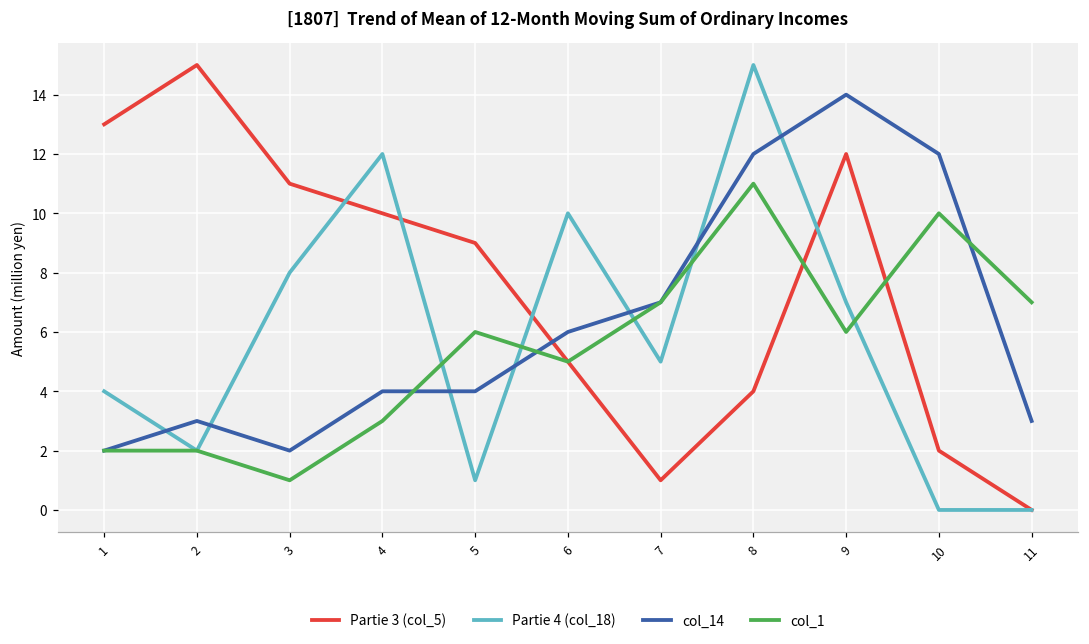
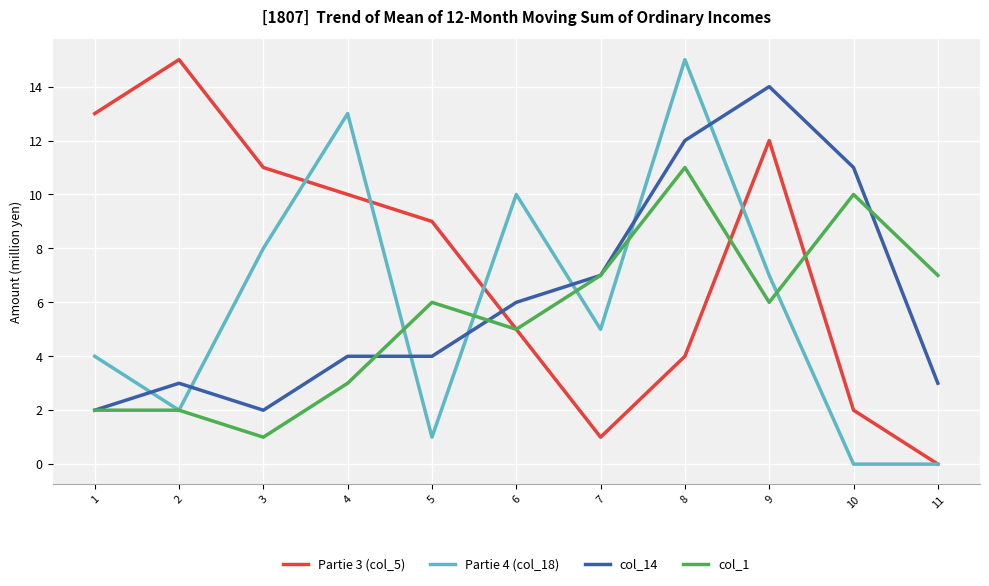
Partie 4 (col_18), 4: 12 -> 13
col_14, 10: 12 -> 11
